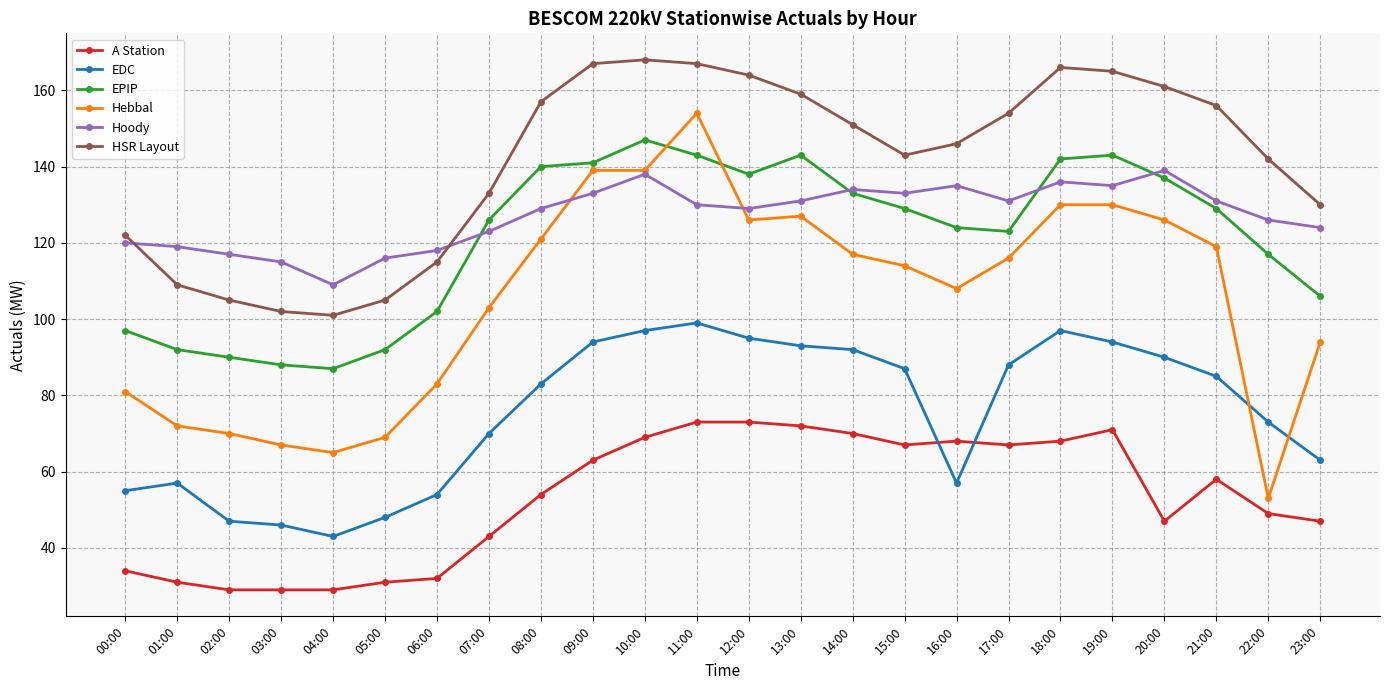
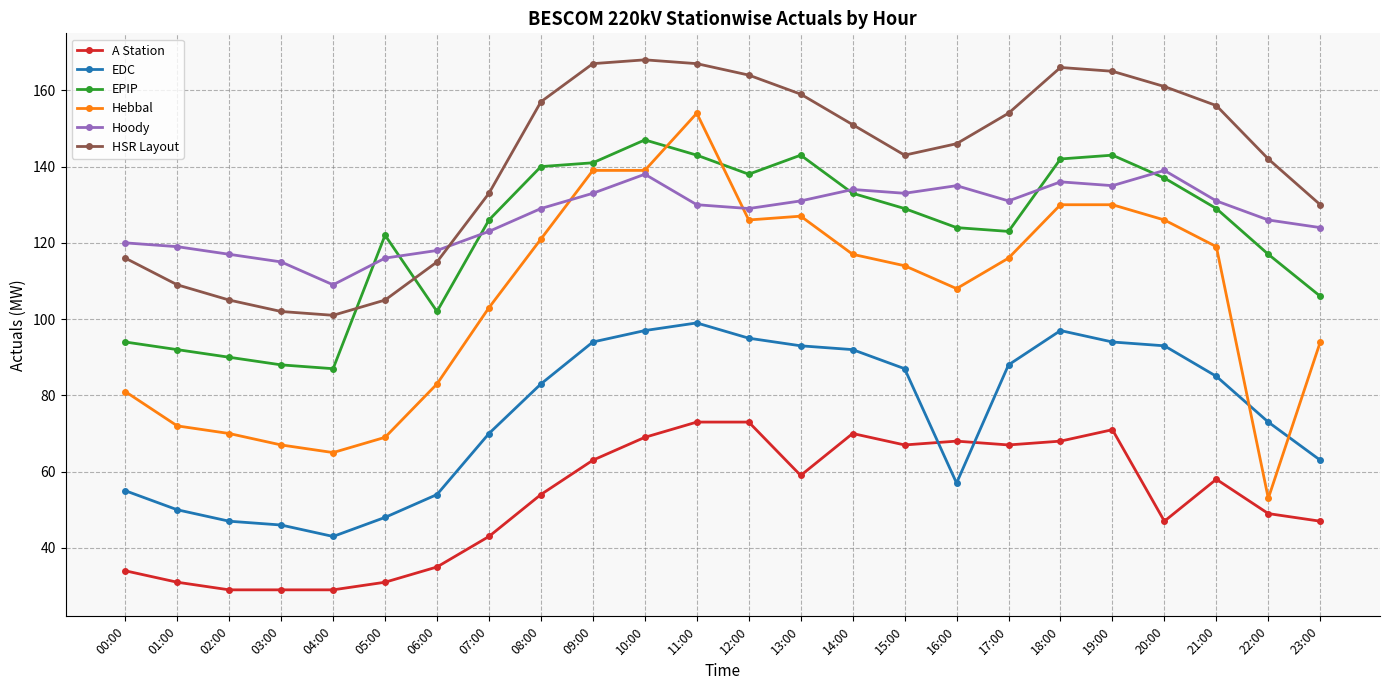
EPIP, 00:00: 97 -> 94
HSR Layout, 00:00: 122 -> 116
EDC, 01:00: 57 -> 50
EPIP, 05:00: 92 -> 122
A Station, 06:00: 32 -> 35
A Station, 13:00: 72 -> 59
EDC, 20:00: 90 -> 93
